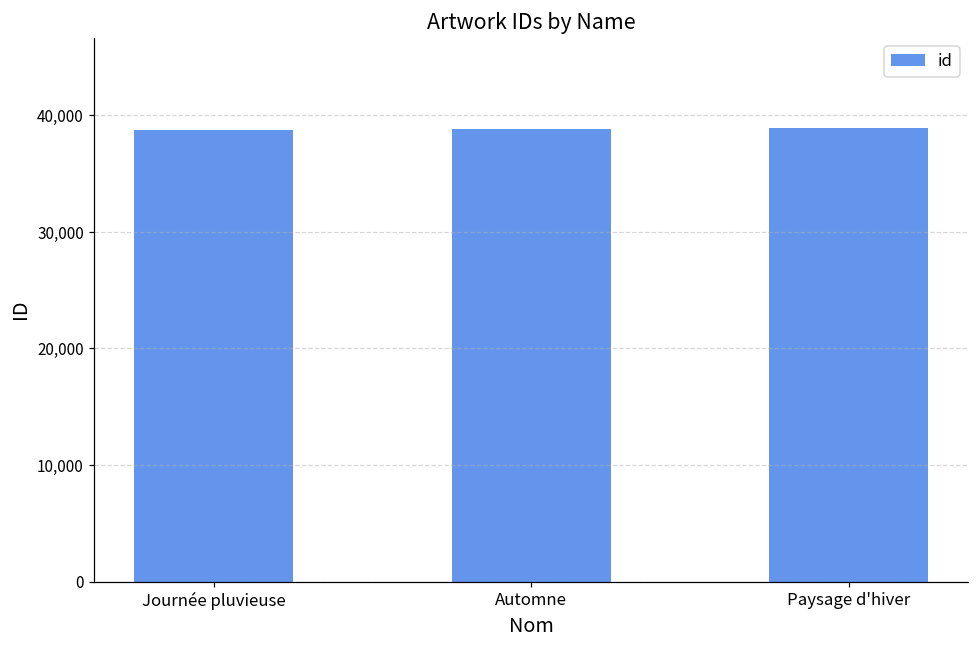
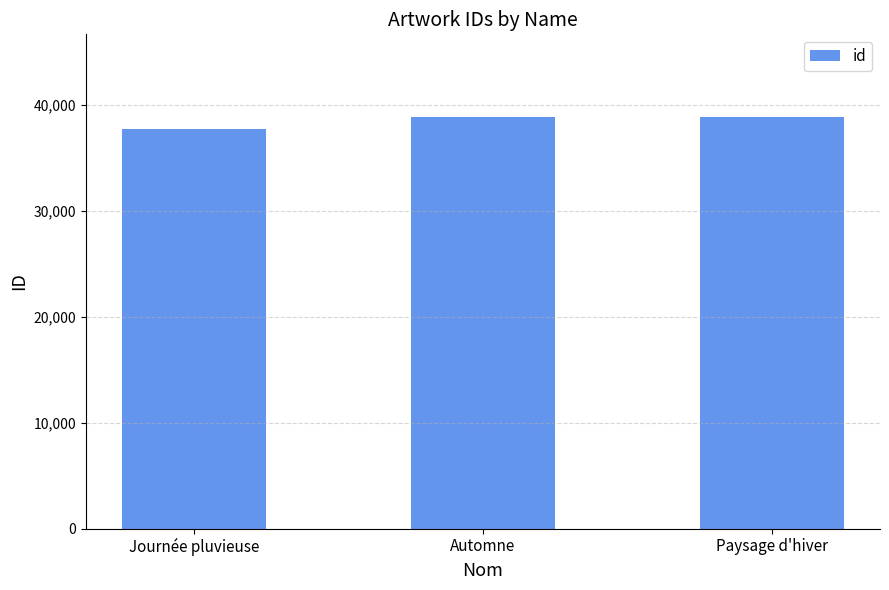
Journée pluvieuse: 38,800 -> 37,700
